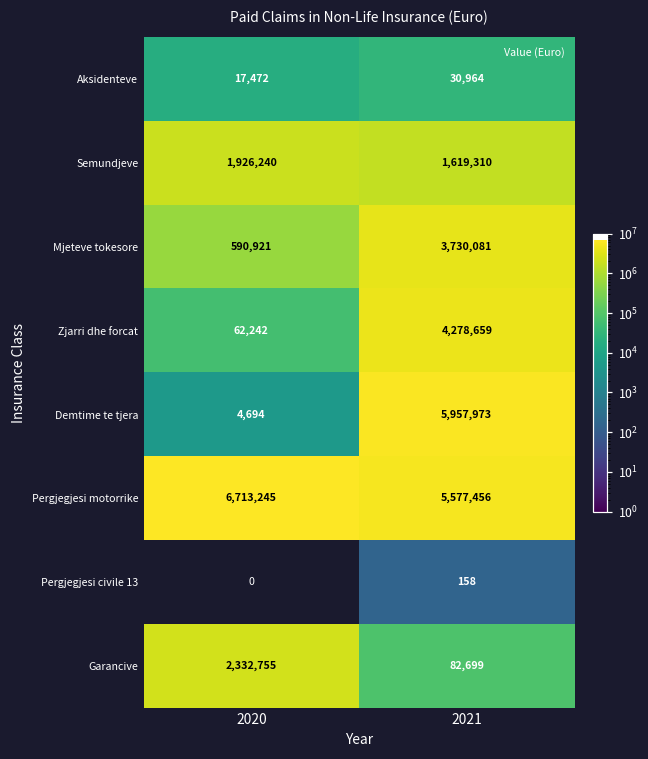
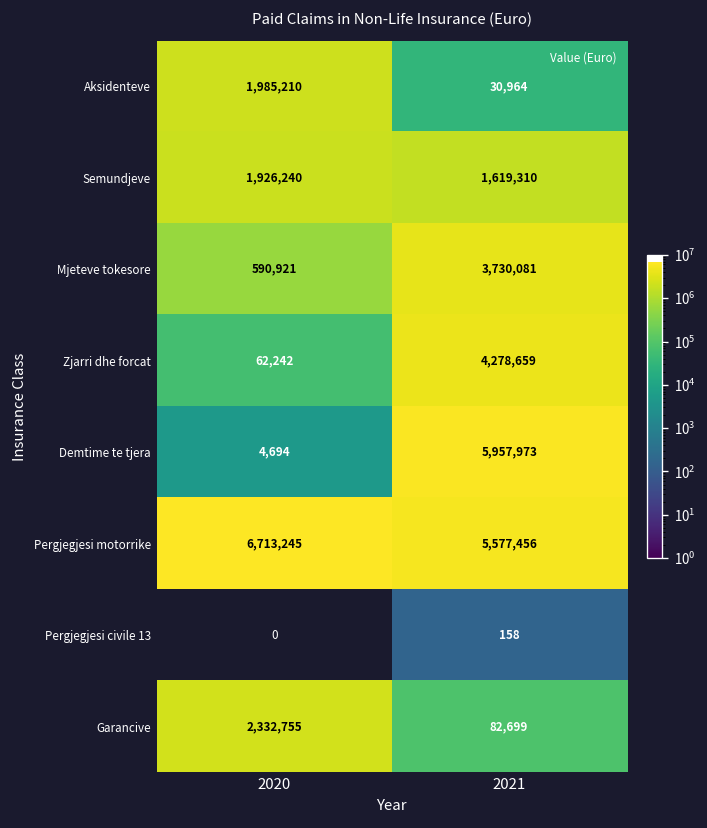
Aksidenteve, 2020: 17,472 -> 1,985,210
